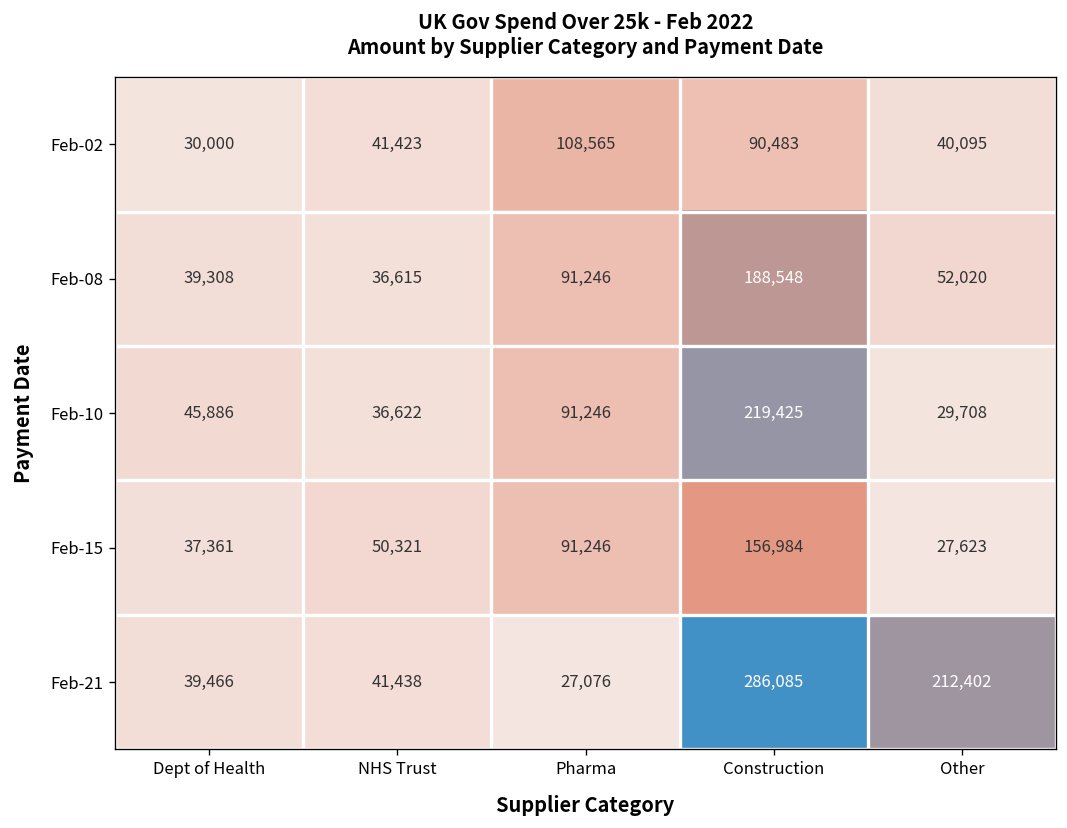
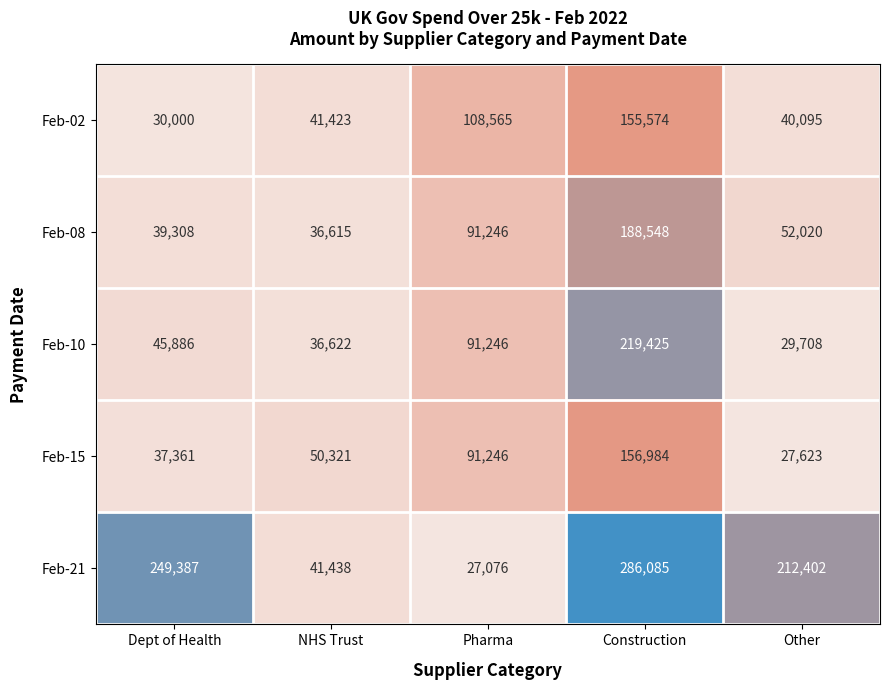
Feb-02, Construction: 90,483 -> 155,574
Feb-21, Dept of Health: 39,466 -> 249,387
